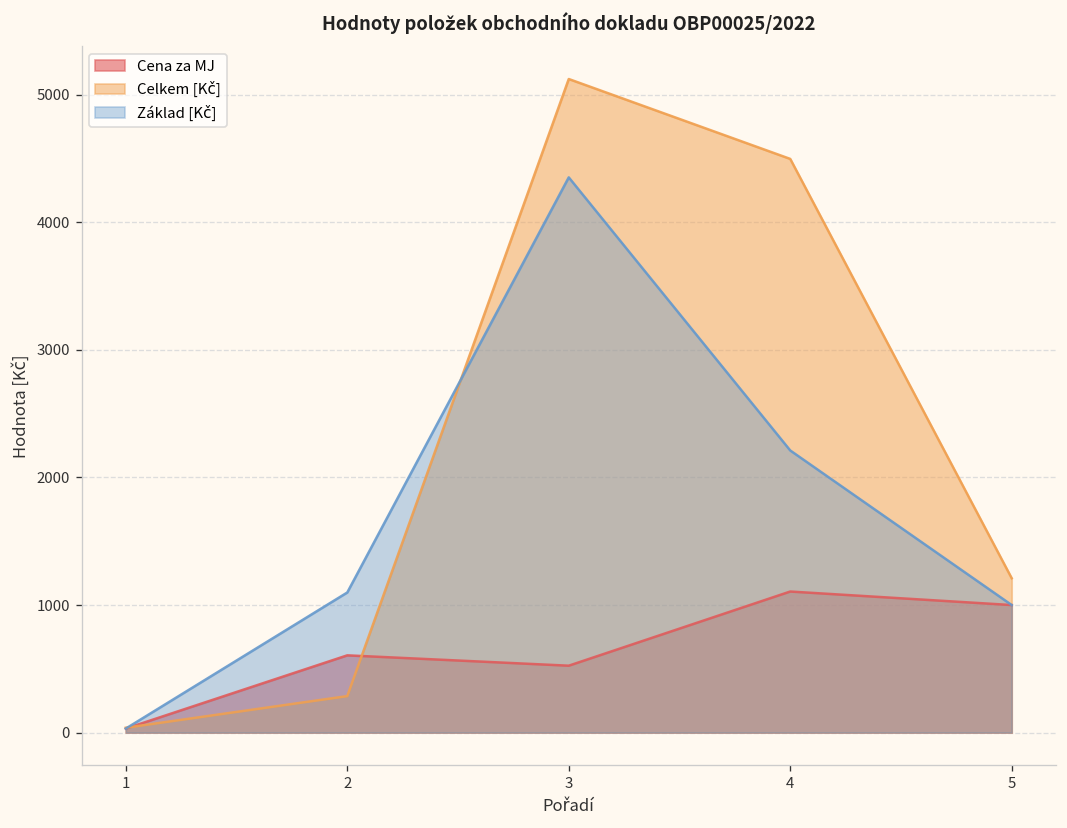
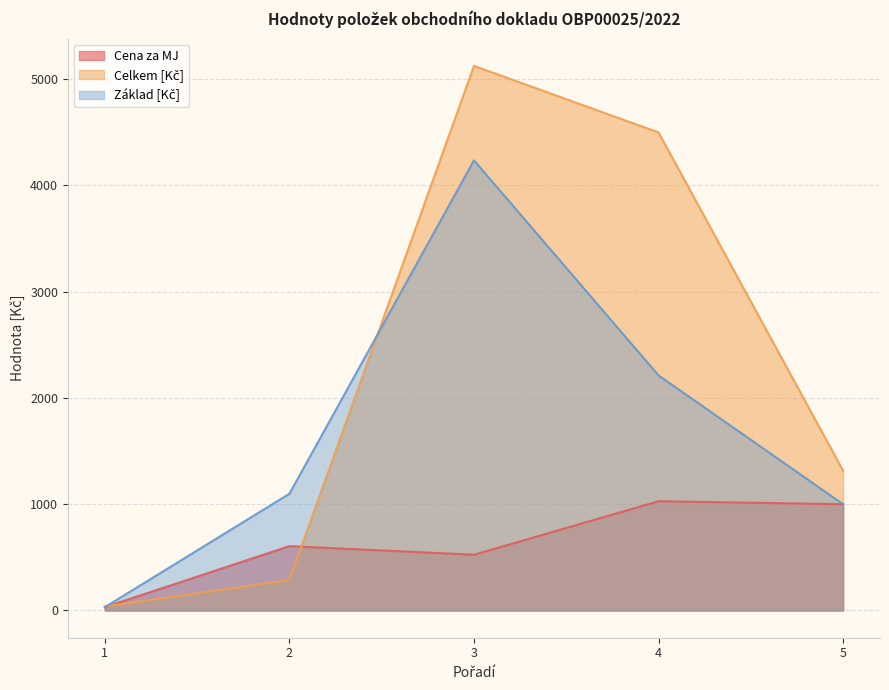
Základ [Kč], 3: 4350 -> 4240
Cena za MJ, 4: 1110 -> 1030
Celkem [Kč], 5: 1210 -> 1320
